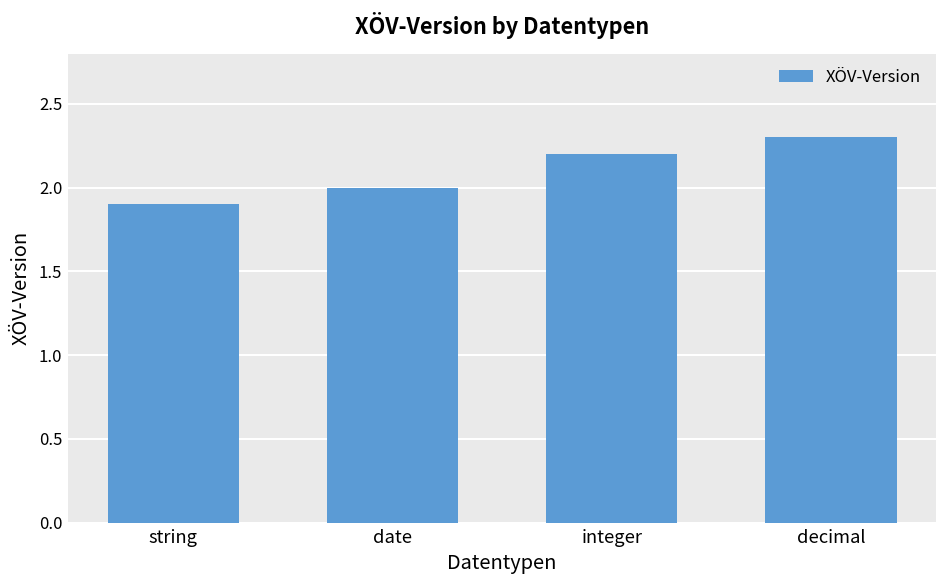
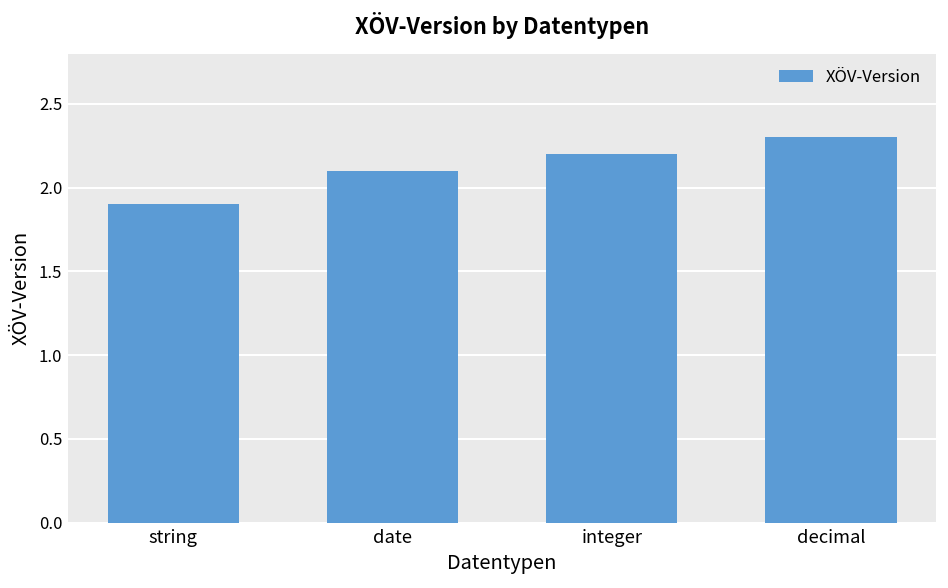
date: 2.0 -> 2.1
